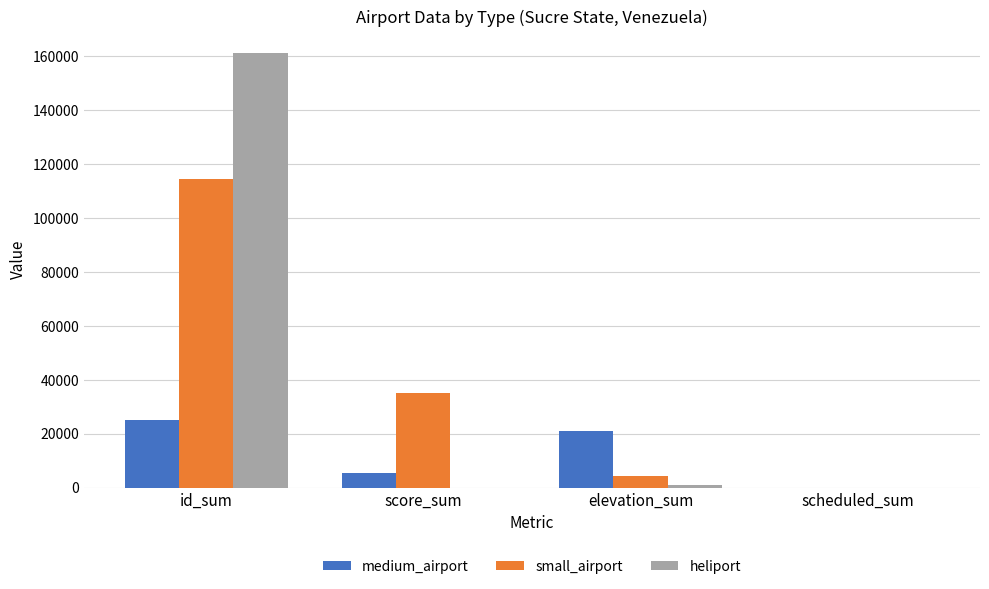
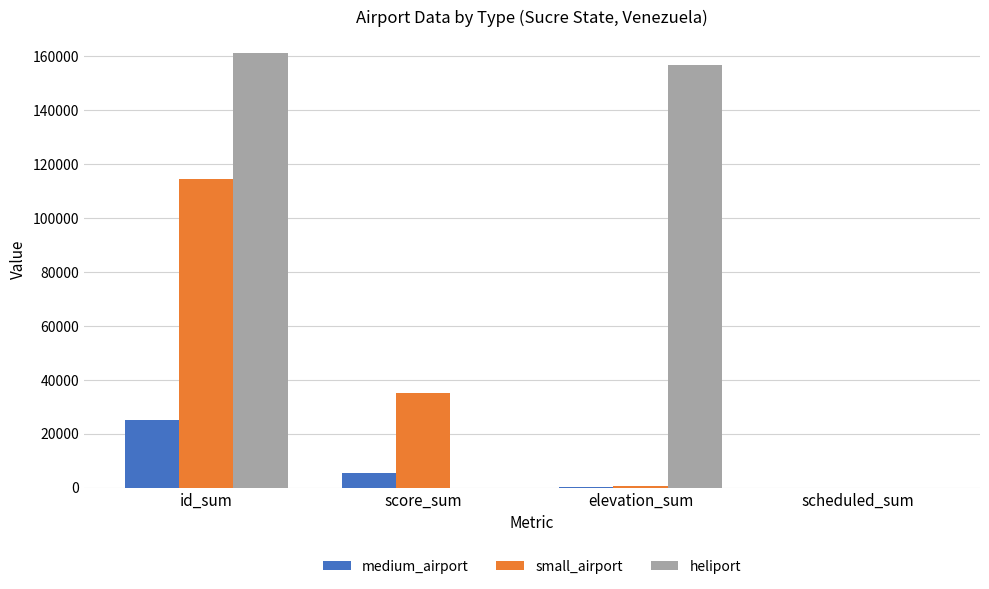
medium_airport, elevation_sum: 21000 -> 0
small_airport, elevation_sum: 4000 -> 1000
heliport, elevation_sum: 1000 -> 157000
